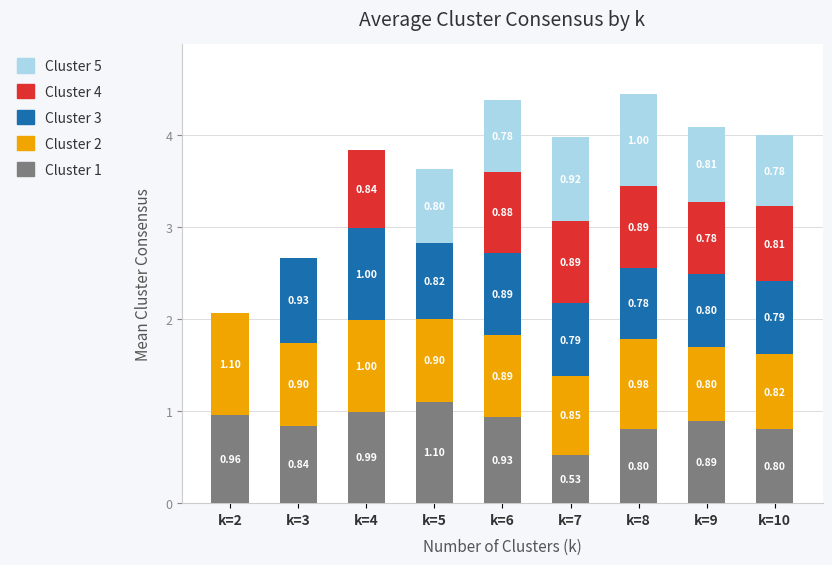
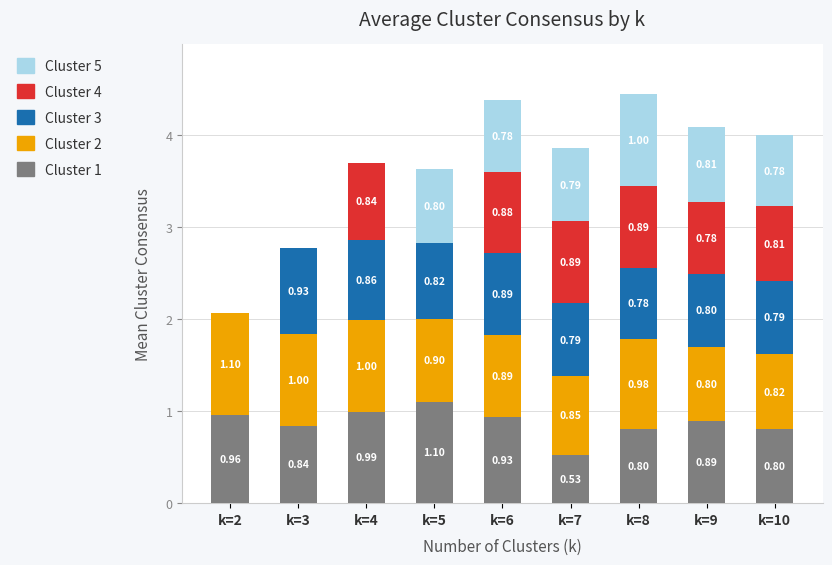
Cluster 2, k=3: 0.90 -> 1.00
Cluster 3, k=4: 1.00 -> 0.86
Cluster 5, k=7: 0.92 -> 0.79
